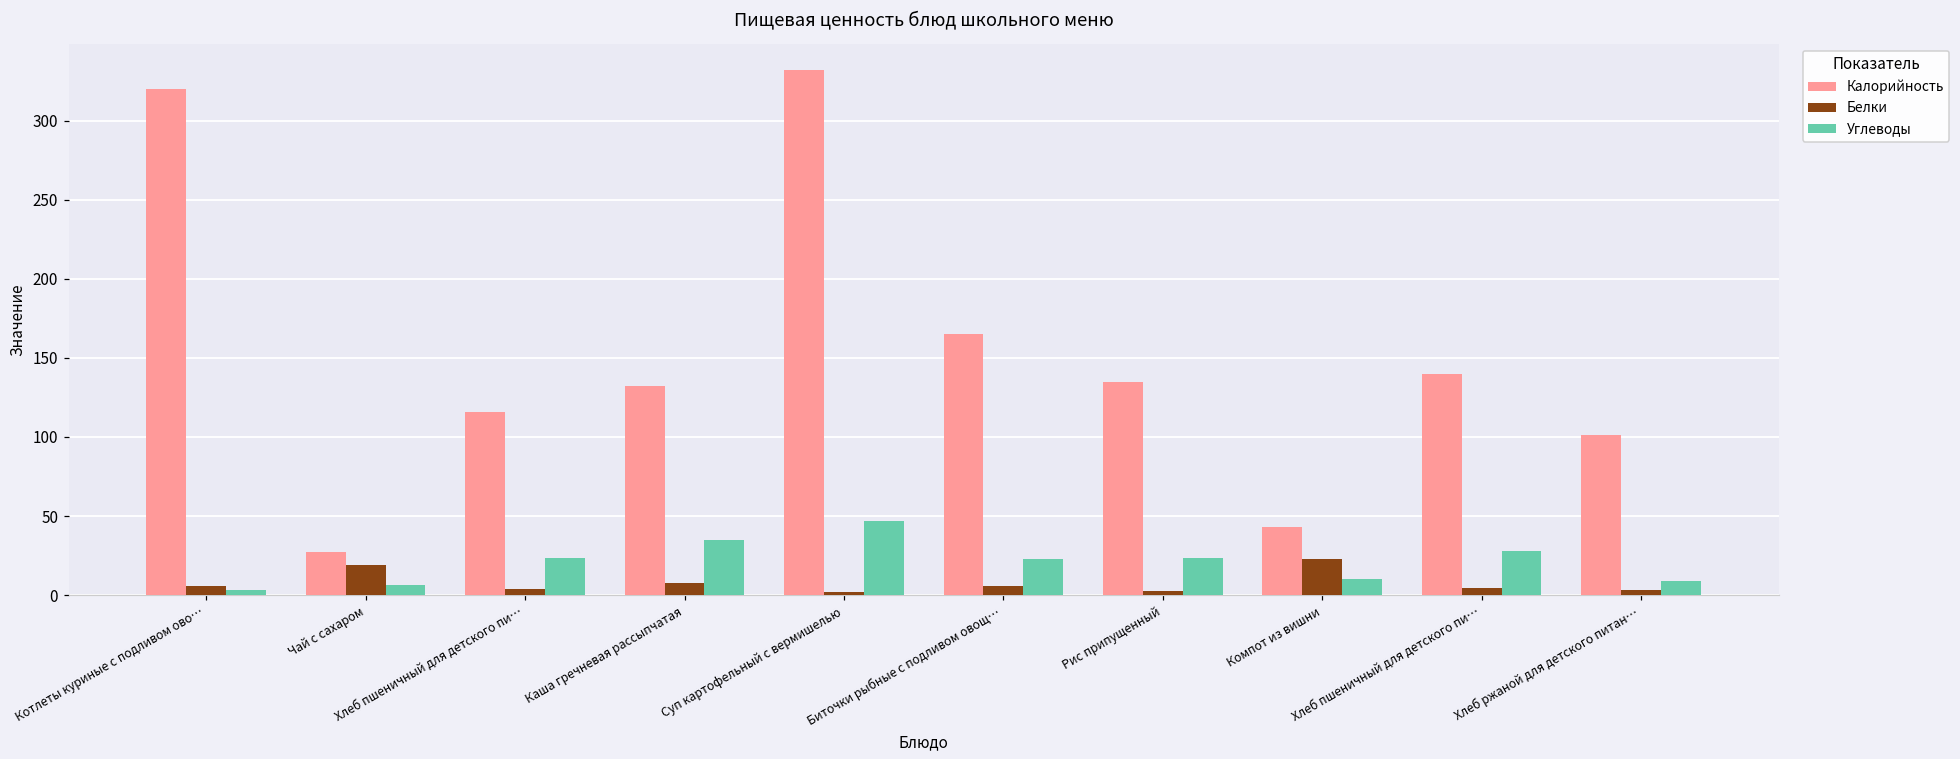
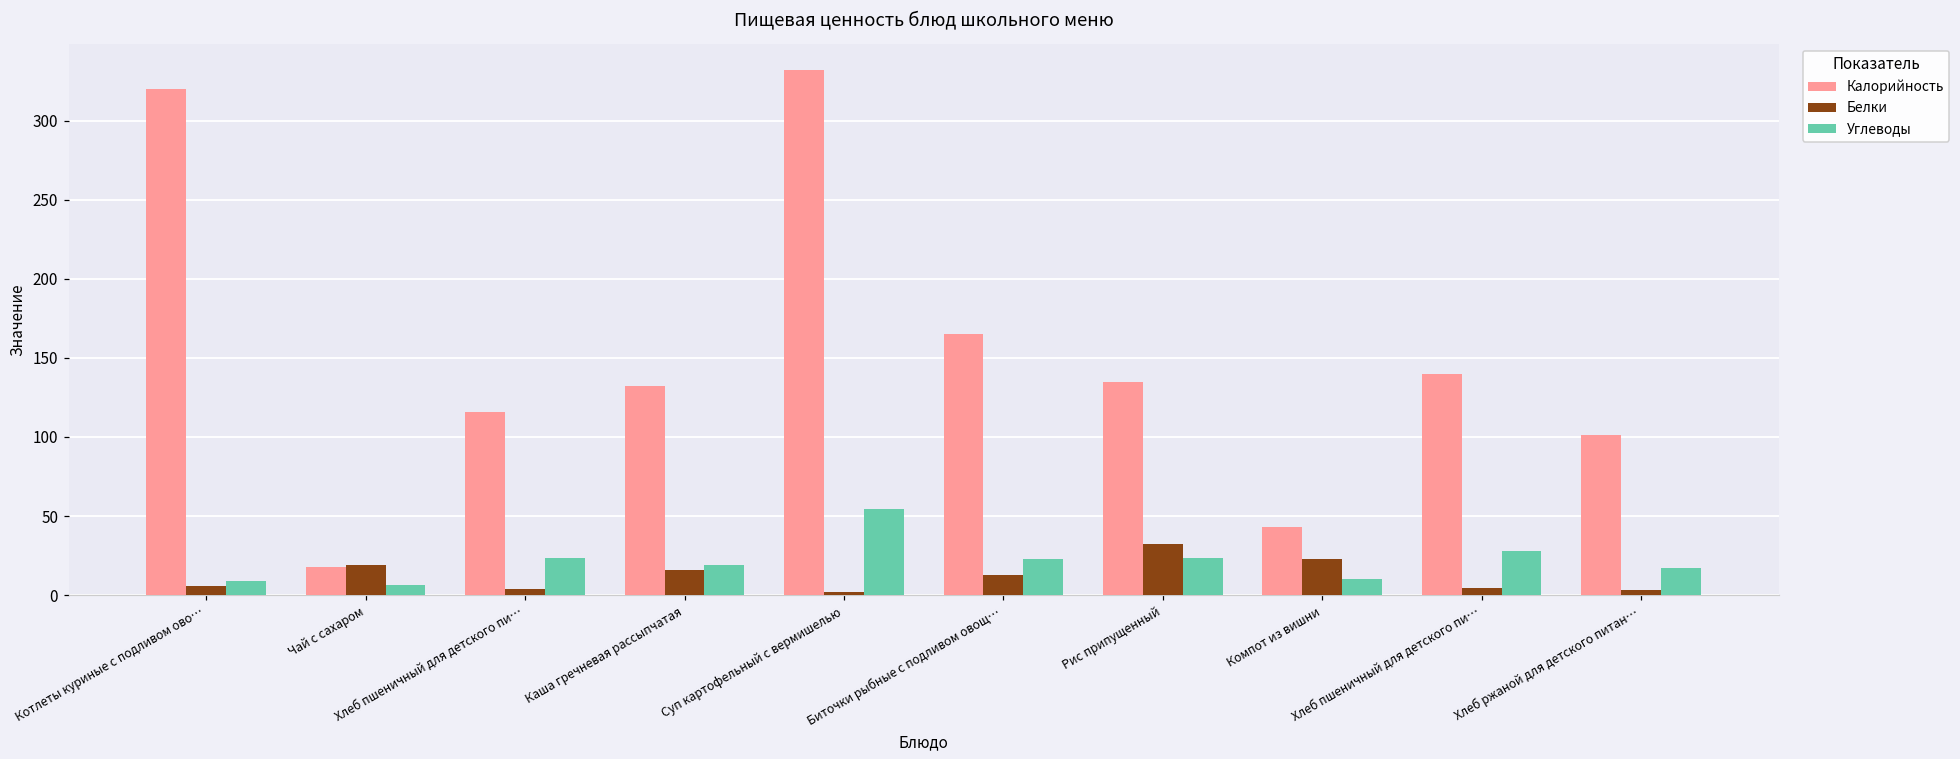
Углеводы, Котлеты куриные с подливом ово…: 3 -> 9
Калорийность, Чай с сахаром: 27 -> 18
Белки, Каша гречневая рассыпчатая: 8 -> 16
Углеводы, Каша гречневая рассыпчатая: 35 -> 19
Углеводы, Суп картофельный с вермишелью: 47 -> 54
Белки, Биточки рыбные с подливом овощ…: 6 -> 13
Белки, Рис припущенный: 2 -> 33
Углеводы, Хлеб ржаной для детского питан…: 9 -> 17
